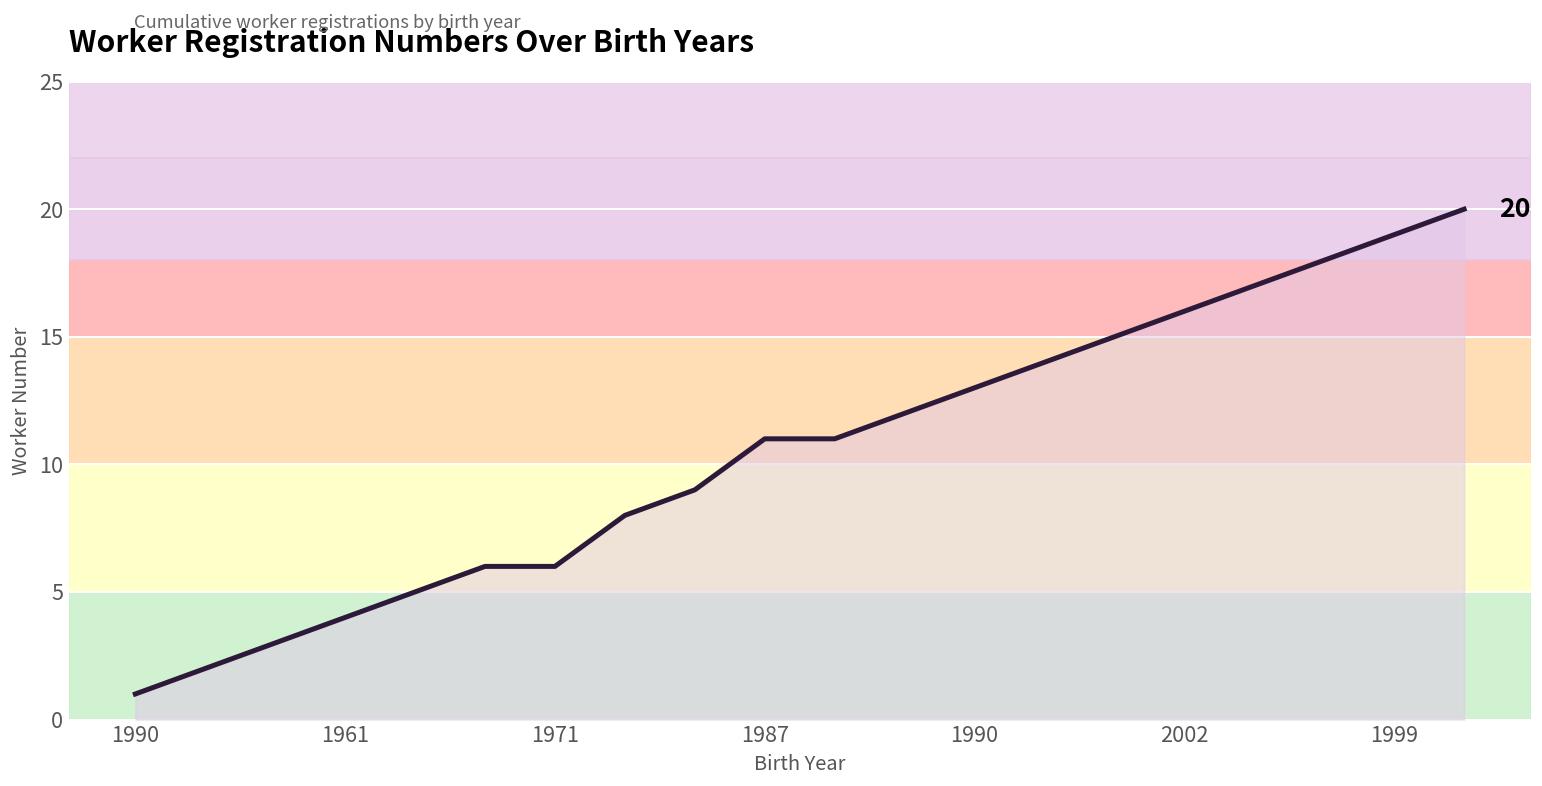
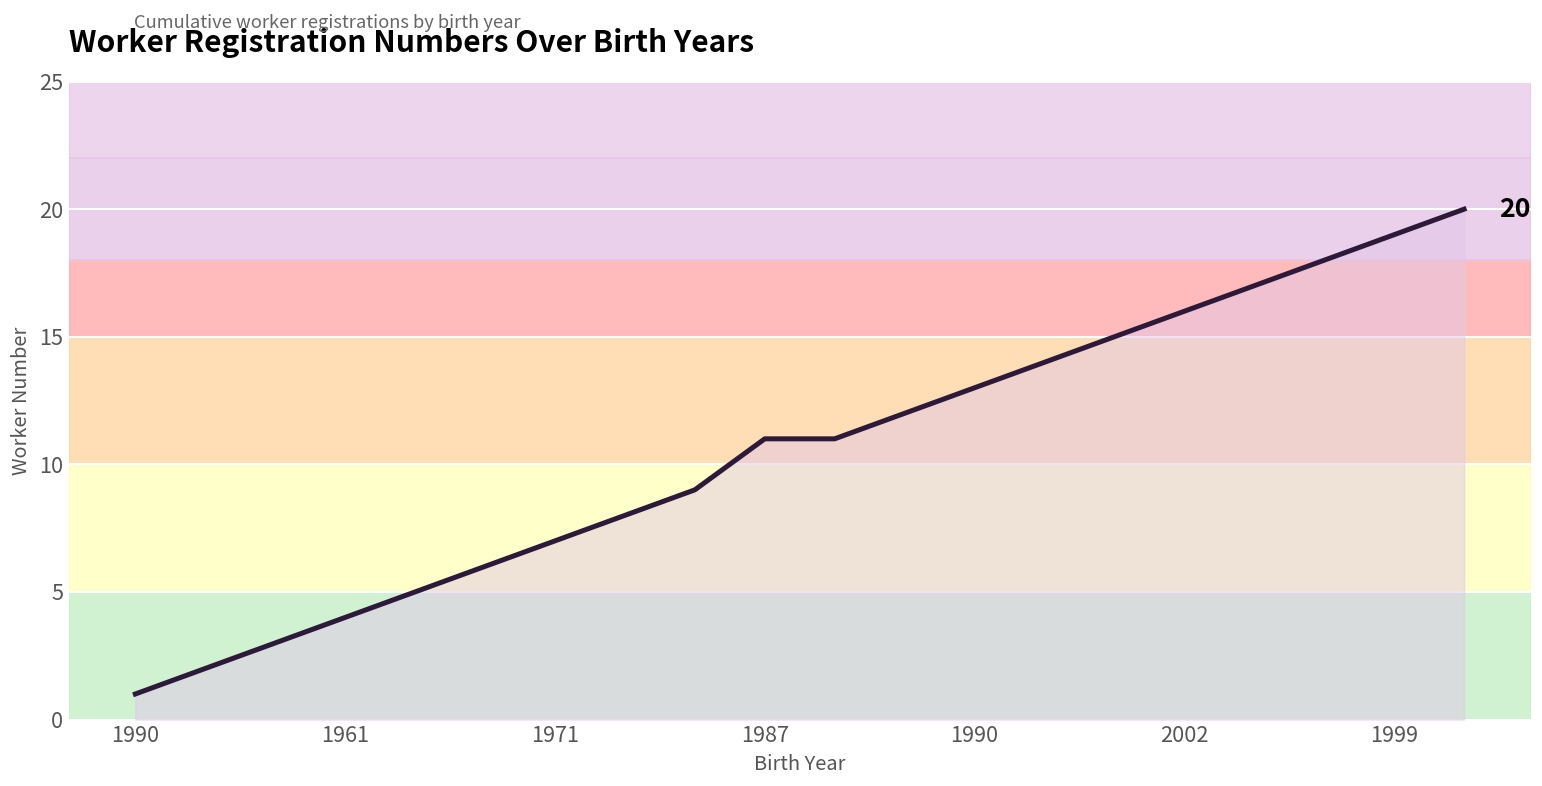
1971: 6 -> 7
